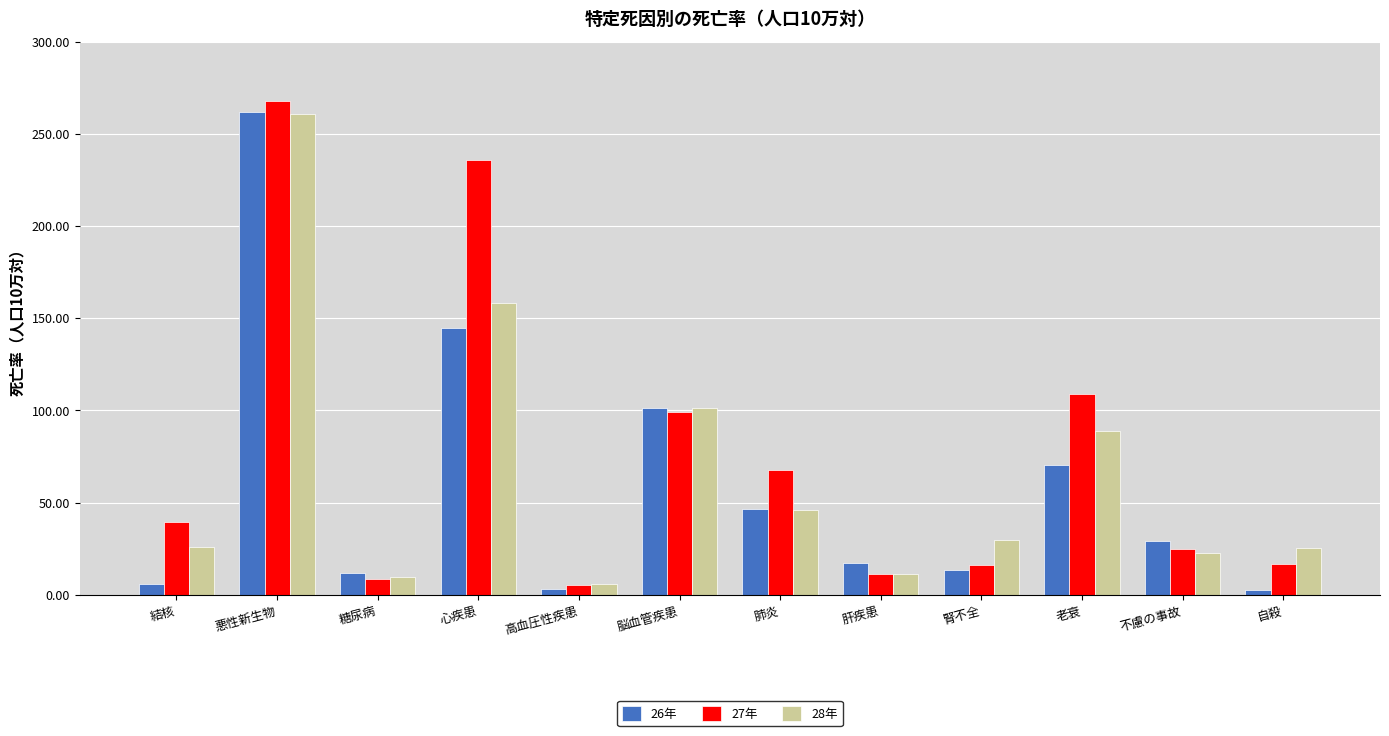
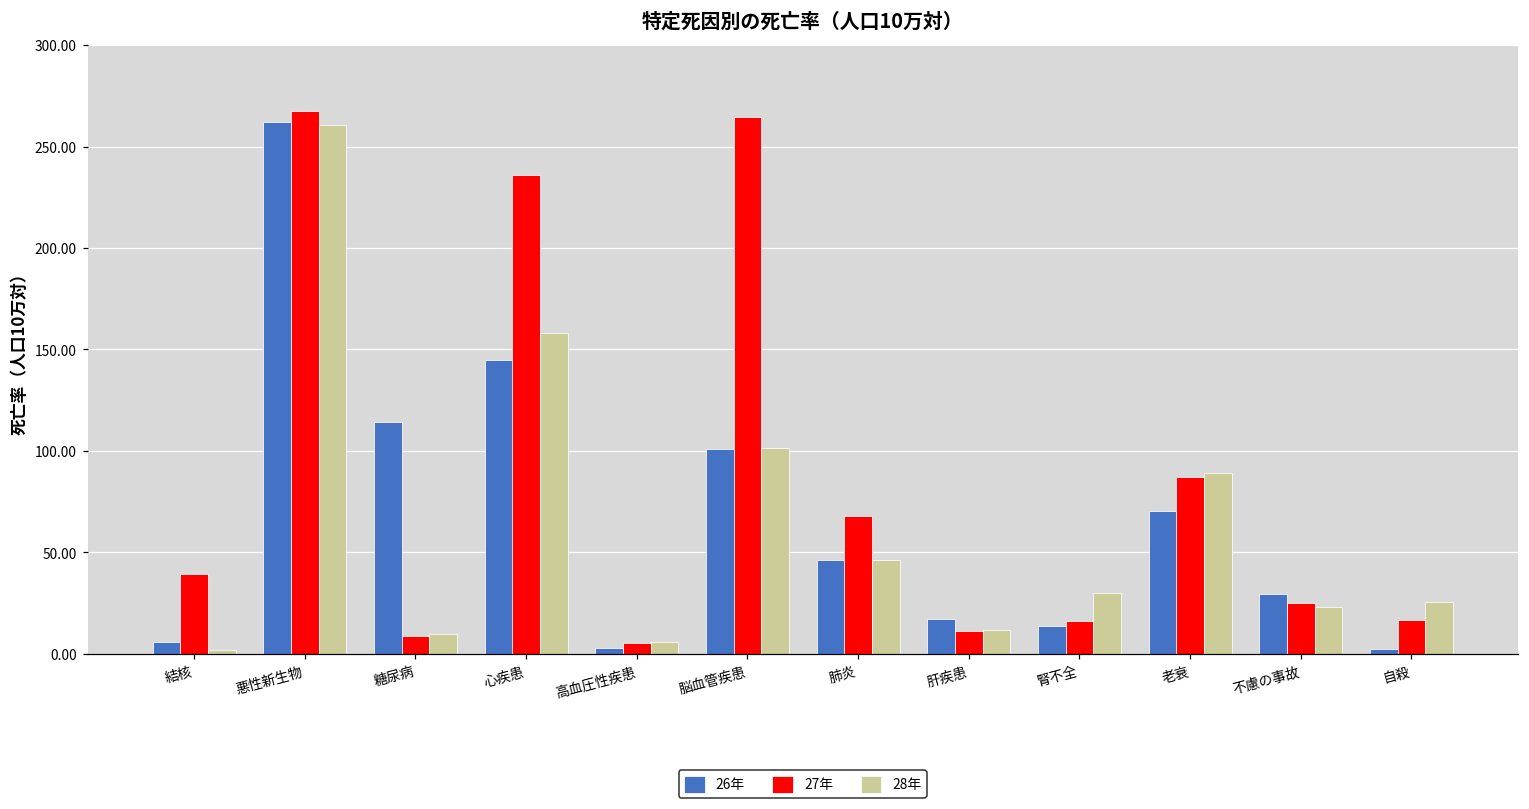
28年, 結核: 26 -> 2
26年, 糖尿病: 12 -> 114
27年, 脳血管疾患: 99 -> 265
27年, 老衰: 109 -> 87
